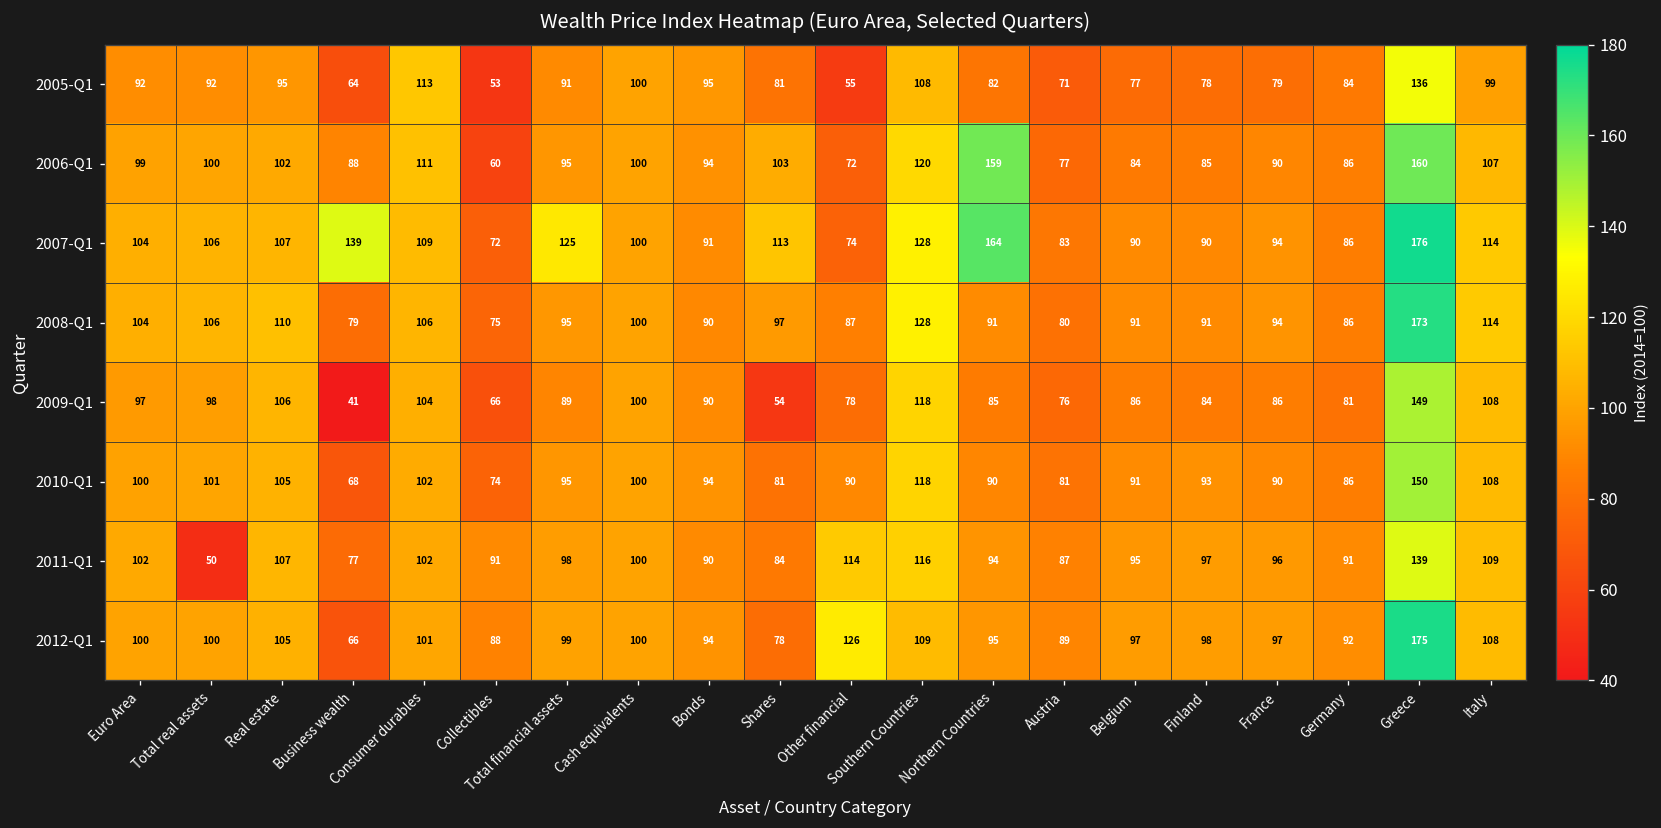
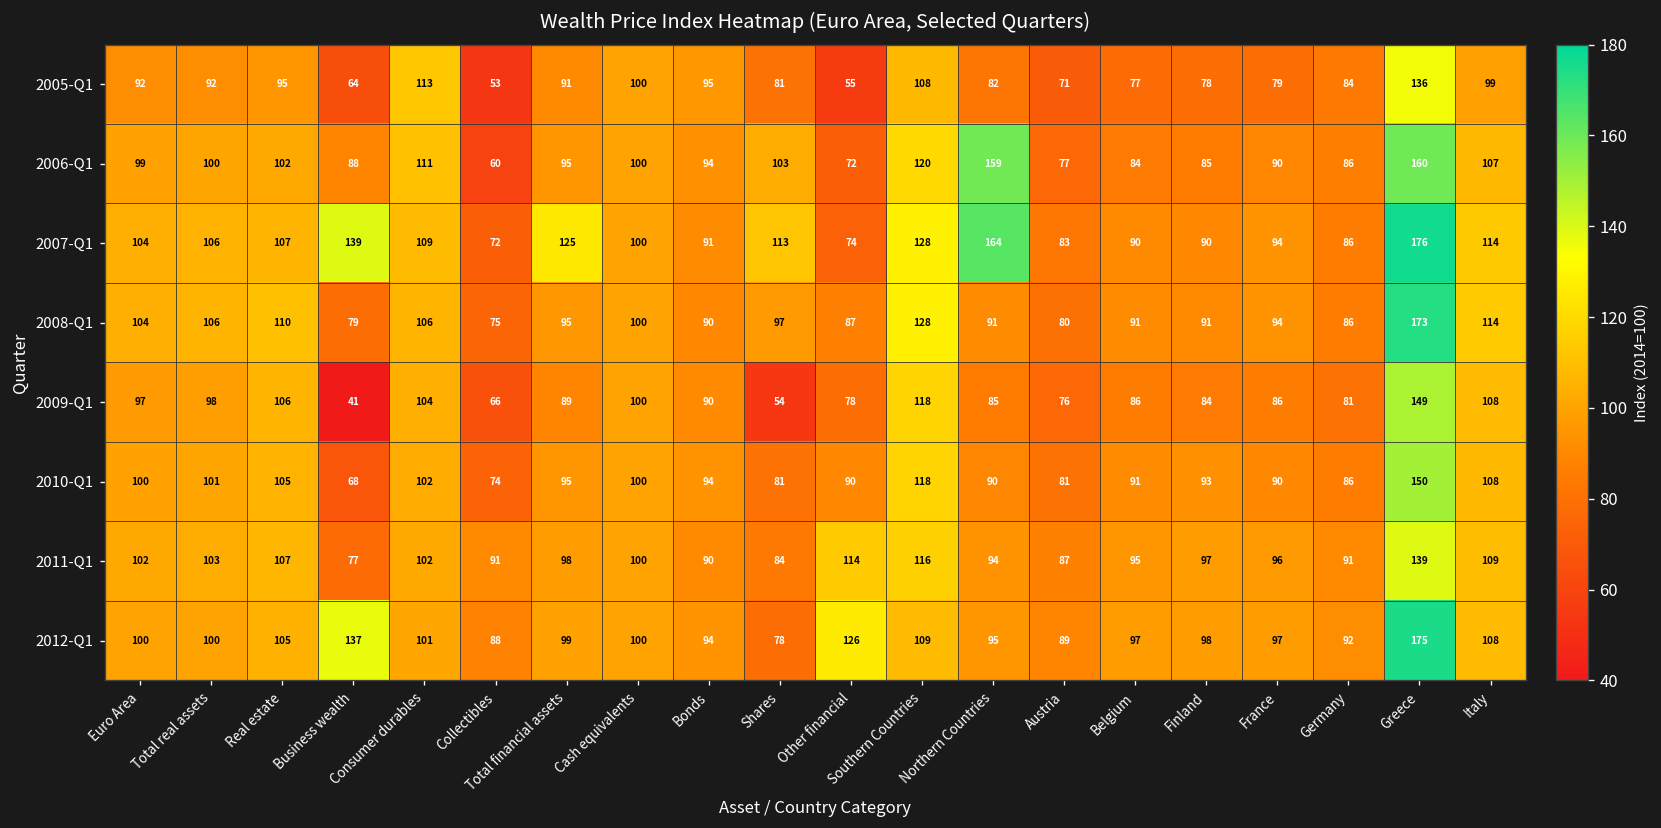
2011-Q1, Total real assets: 50 -> 103
2012-Q1, Business wealth: 66 -> 137
